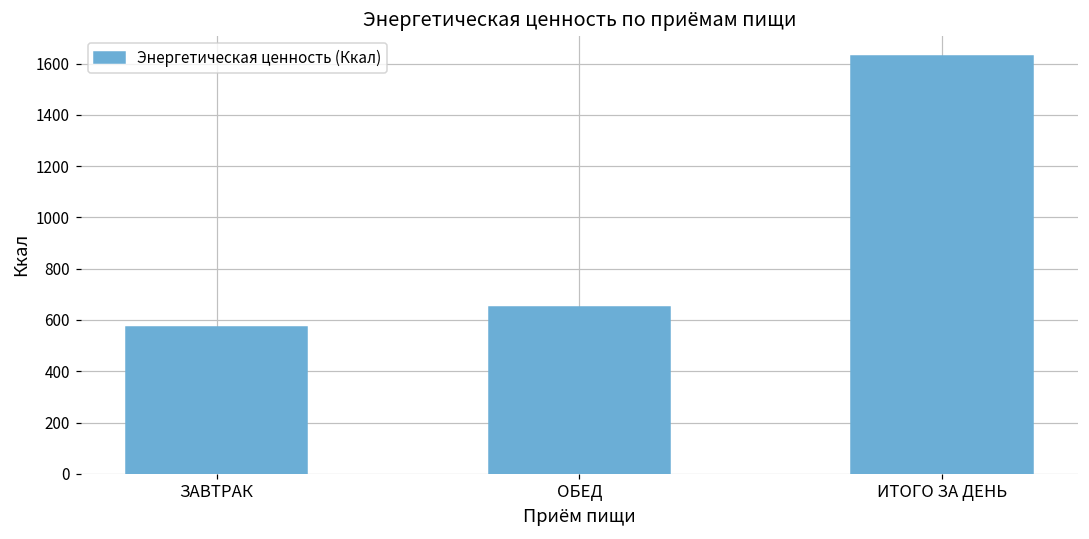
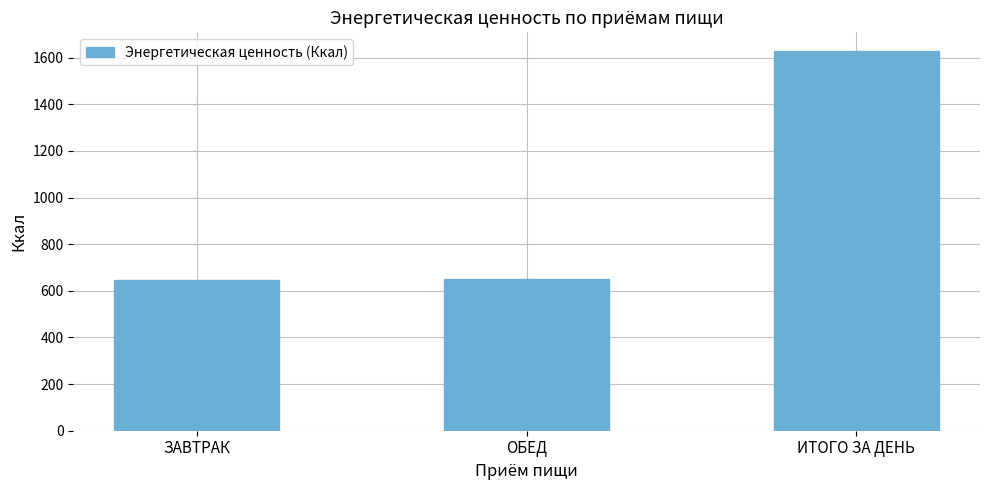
ЗАВТРАК: 570 -> 650
